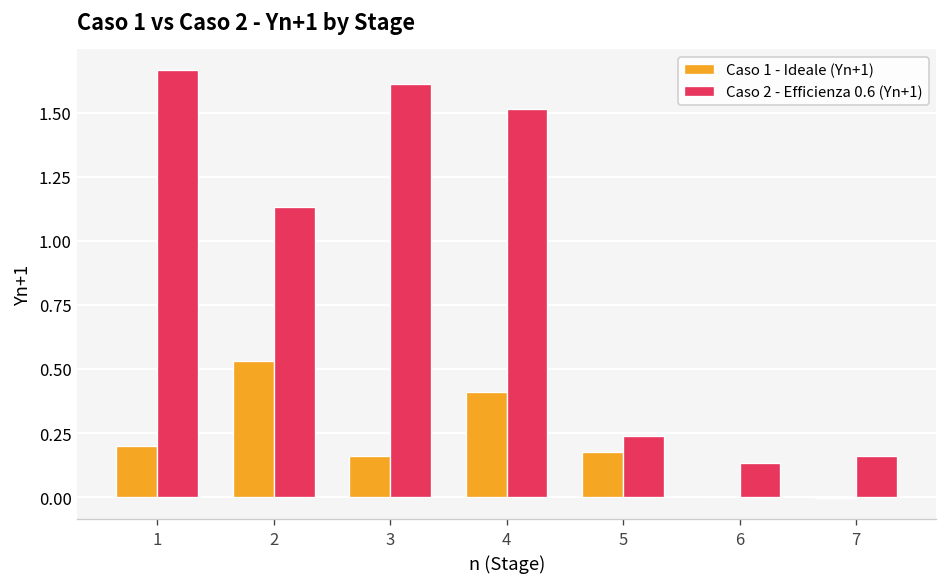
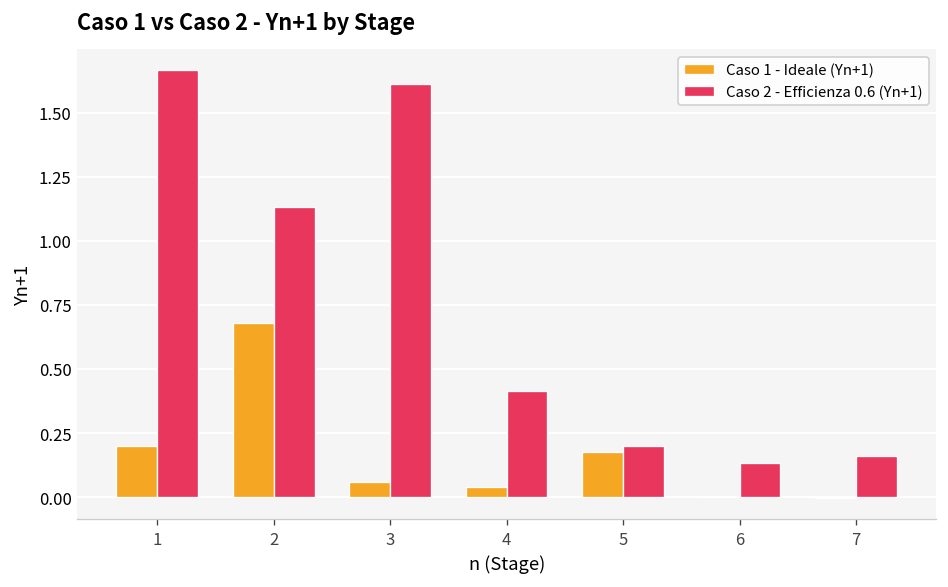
Caso 1 - Ideale (Yn+1), 2: 0.53 -> 0.68
Caso 1 - Ideale (Yn+1), 3: 0.16 -> 0.06
Caso 1 - Ideale (Yn+1), 4: 0.41 -> 0.04
Caso 2 - Efficienza 0.6 (Yn+1), 4: 1.51 -> 0.42
Caso 2 - Efficienza 0.6 (Yn+1), 5: 0.24 -> 0.20
